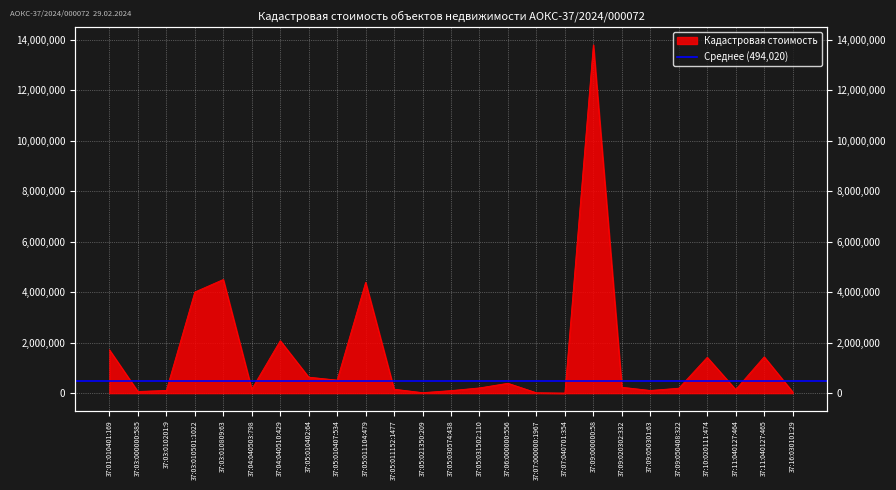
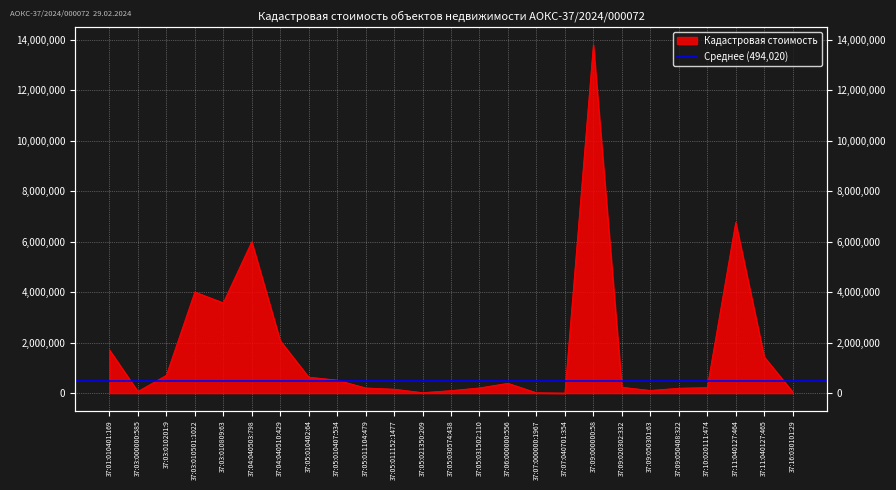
37:03:010201:9: 100,000 -> 700,000
37:03:010809:63: 4,500,000 -> 3,600,000
37:04:040503:798: 200,000 -> 6,000,000
37:05:011104:479: 4,400,000 -> 200,000
37:10:020111:474: 1,400,000 -> 200,000
37:11:040127:464: 100,000 -> 6,800,000
